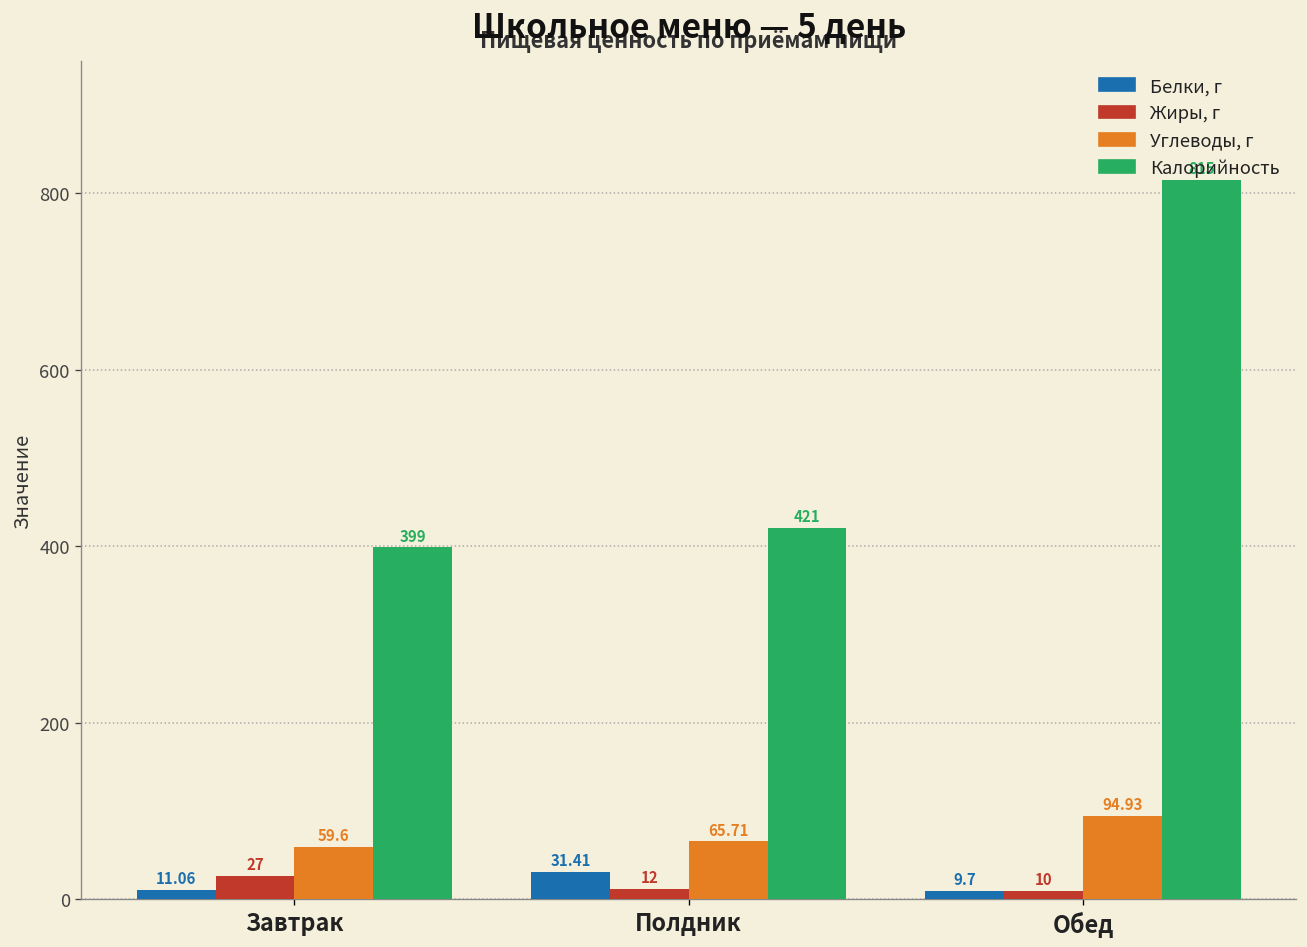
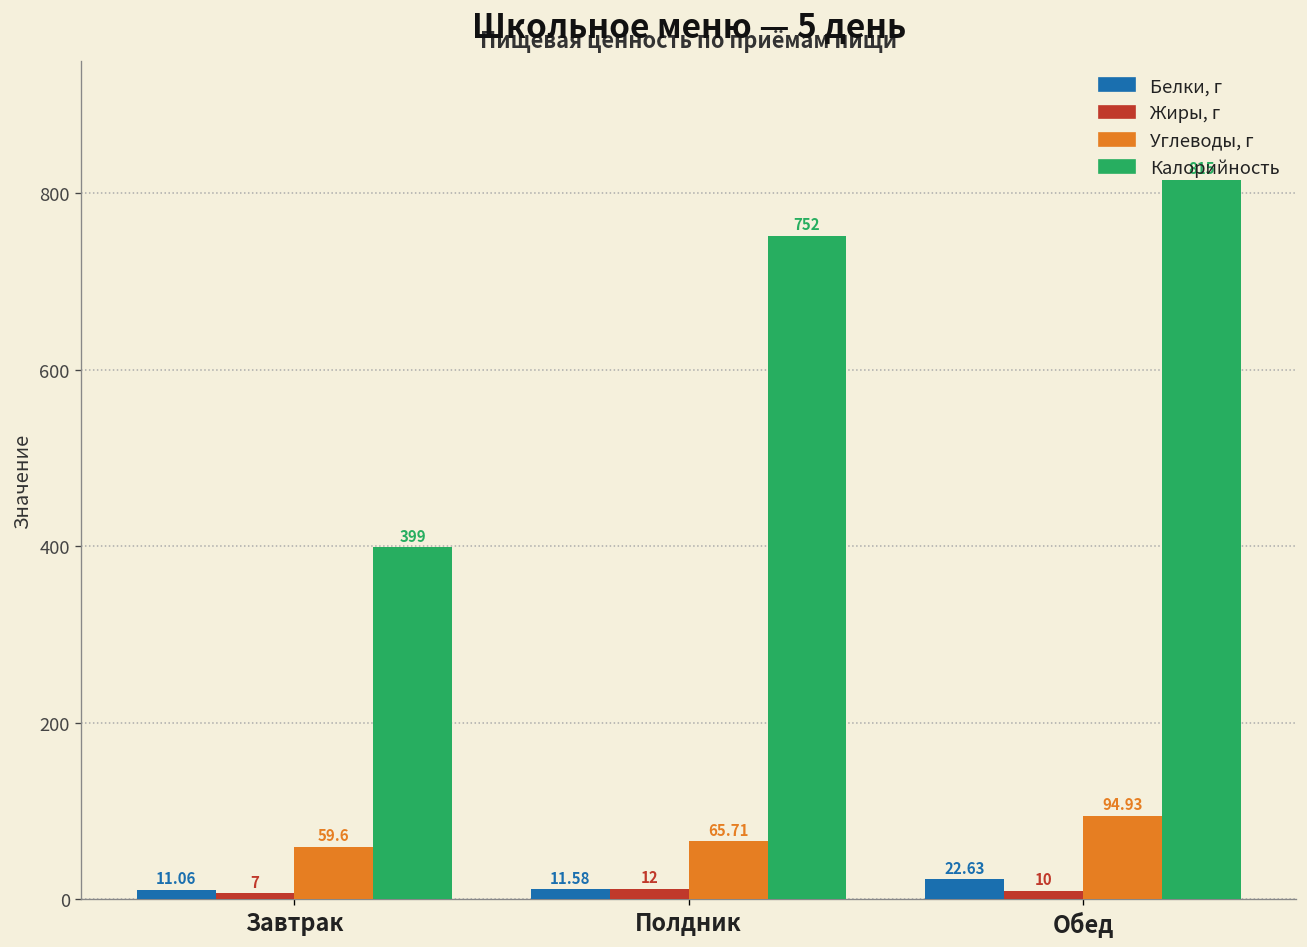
Жиры, г, Завтрак: 27 -> 7
Белки, г, Полдник: 31.41 -> 11.58
Калорийность, Полдник: 421 -> 752
Белки, г, Обед: 9.7 -> 22.63
